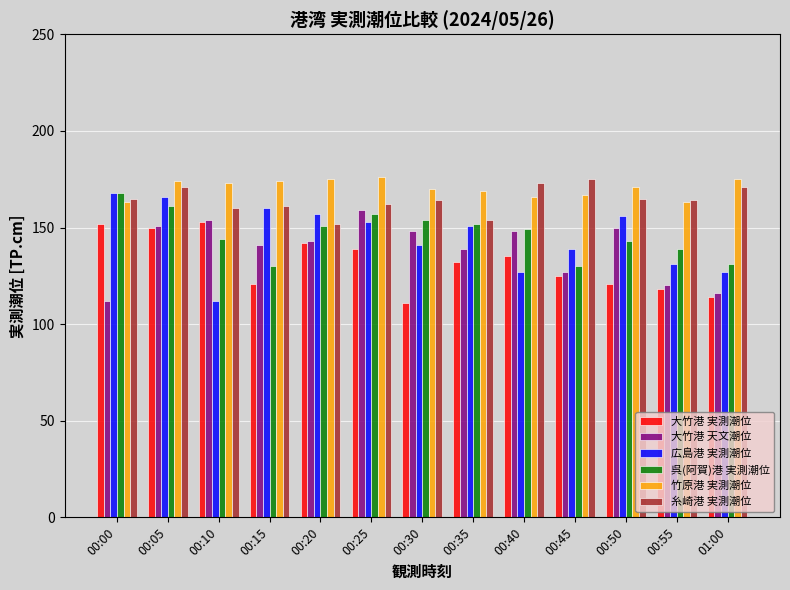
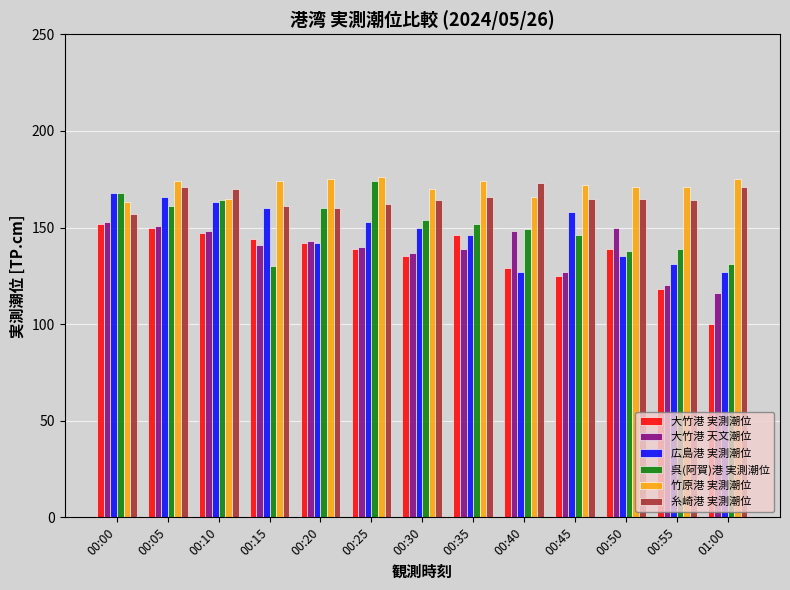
大竹港 天文潮位, 00:00: 112 -> 153
糸崎港 実測潮位, 00:00: 165 -> 157
大竹港 実測潮位, 00:10: 153 -> 147
大竹港 天文潮位, 00:10: 154 -> 148
広島港 実測潮位, 00:10: 112 -> 163
呉(阿賀)港 実測潮位, 00:10: 144 -> 164
竹原港 実測潮位, 00:10: 173 -> 165
糸崎港 実測潮位, 00:10: 160 -> 170
大竹港 実測潮位, 00:15: 121 -> 144
広島港 実測潮位, 00:20: 157 -> 142
呉(阿賀)港 実測潮位, 00:20: 151 -> 160
糸崎港 実測潮位, 00:20: 152 -> 160
大竹港 天文潮位, 00:25: 159 -> 140
呉(阿賀)港 実測潮位, 00:25: 157 -> 174
大竹港 実測潮位, 00:30: 111 -> 135
大竹港 天文潮位, 00:30: 148 -> 137
広島港 実測潮位, 00:30: 141 -> 150
大竹港 実測潮位, 00:35: 132 -> 146
広島港 実測潮位, 00:35: 151 -> 146
竹原港 実測潮位, 00:35: 169 -> 174
糸崎港 実測潮位, 00:35: 154 -> 166
大竹港 実測潮位, 00:40: 135 -> 129
広島港 実測潮位, 00:45: 139 -> 158
呉(阿賀)港 実測潮位, 00:45: 130 -> 146
竹原港 実測潮位, 00:45: 167 -> 172
糸崎港 実測潮位, 00:45: 175 -> 165
大竹港 実測潮位, 00:50: 121 -> 139
広島港 実測潮位, 00:50: 156 -> 135
呉(阿賀)港 実測潮位, 00:50: 143 -> 138
竹原港 実測潮位, 00:55: 163 -> 171
大竹港 実測潮位, 01:00: 114 -> 100
